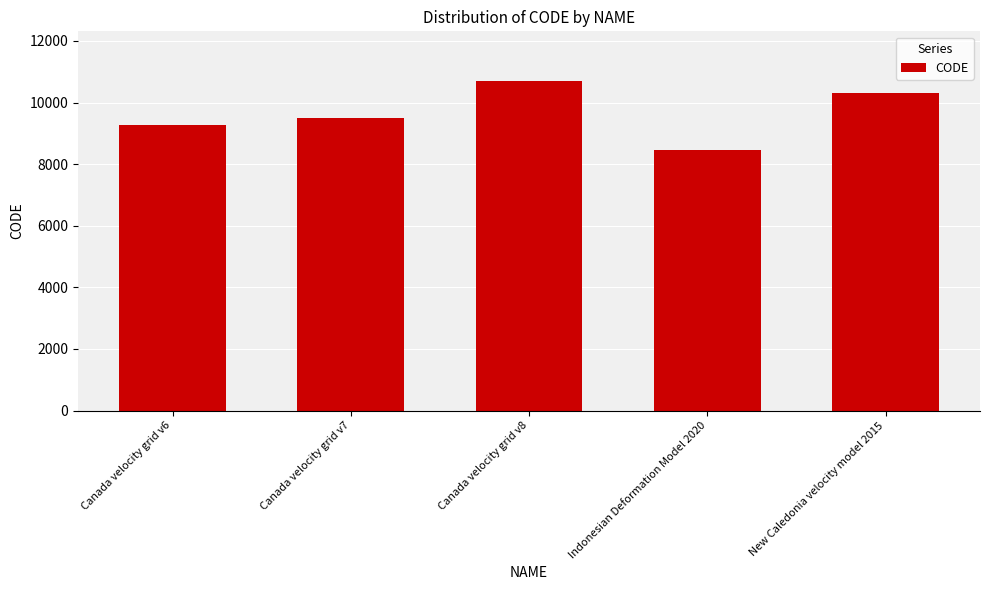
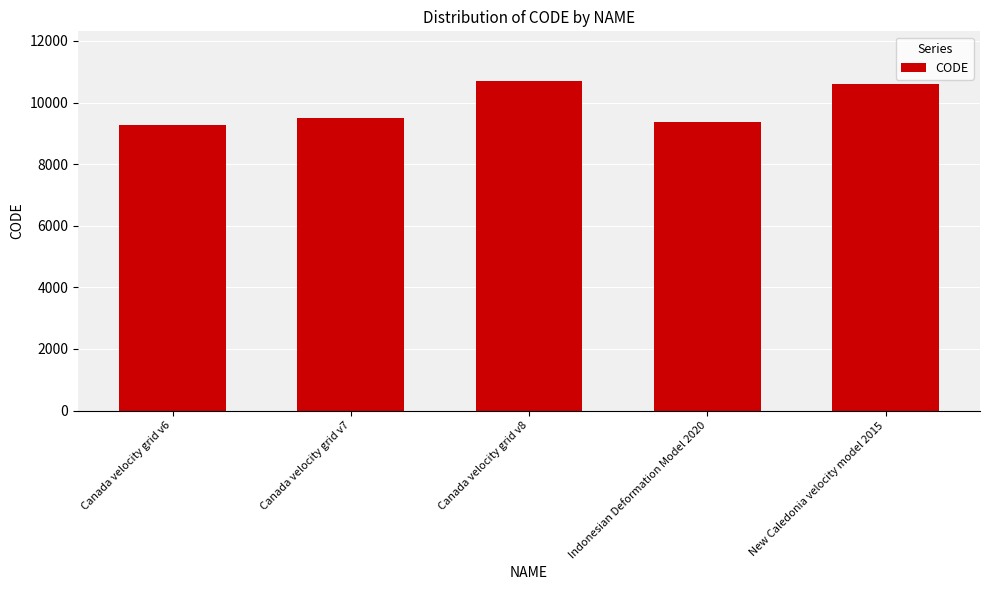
Indonesian Deformation Model 2020: 8500 -> 9400
New Caledonia velocity model 2015: 10300 -> 10600
